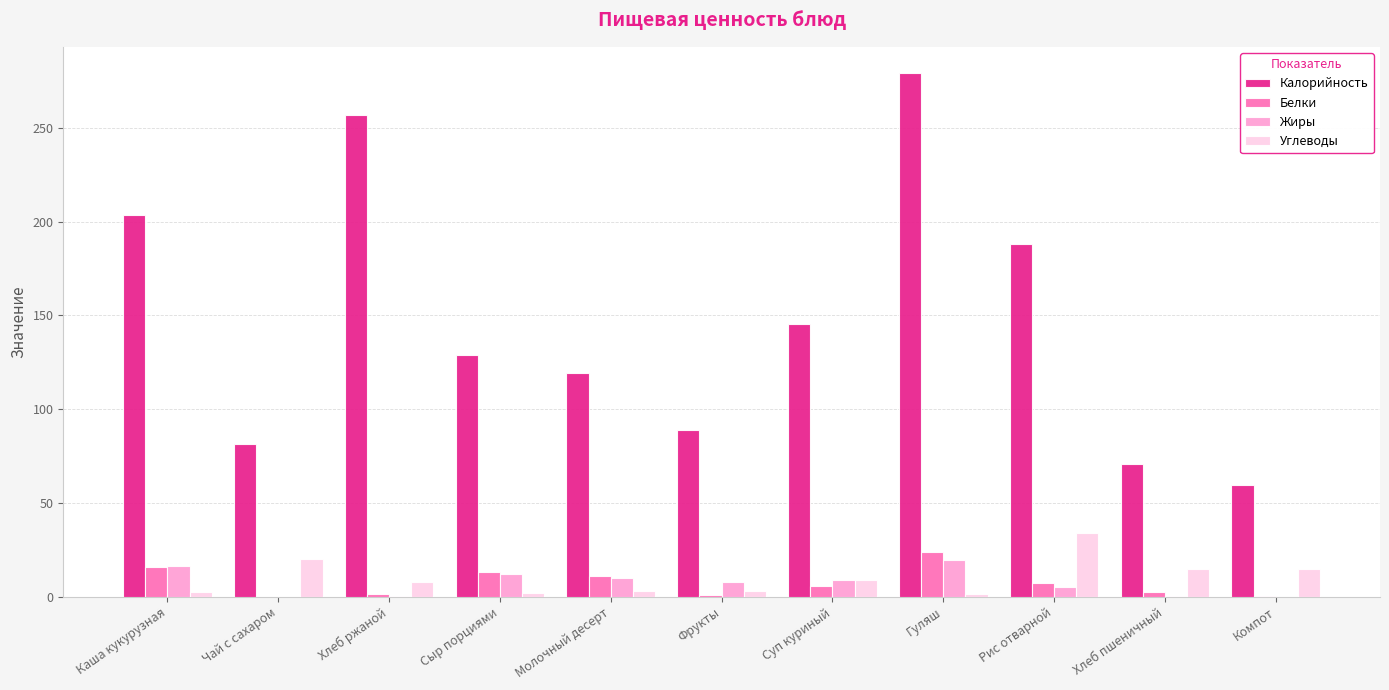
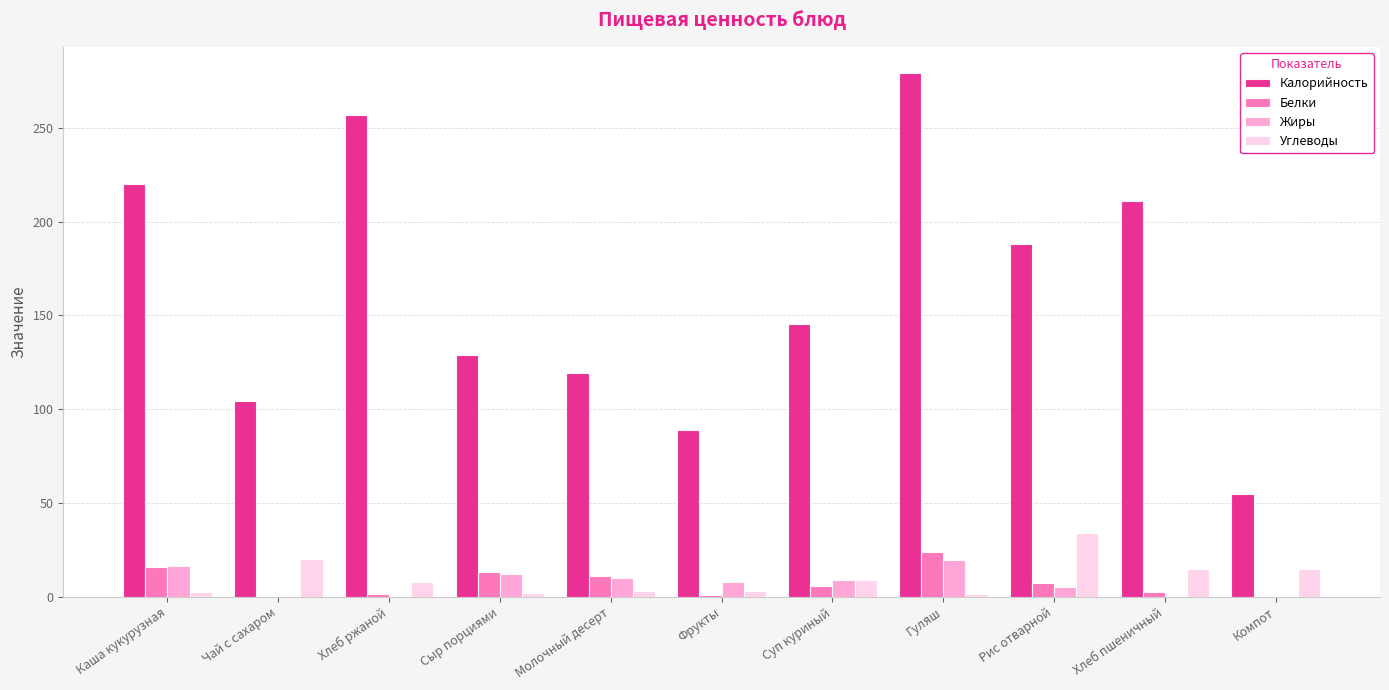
Калорийность, Каша кукурузная: 203 -> 220
Калорийность, Чай с сахаром: 81 -> 104
Калорийность, Хлеб пшеничный: 71 -> 211
Калорийность, Компот: 59 -> 55
